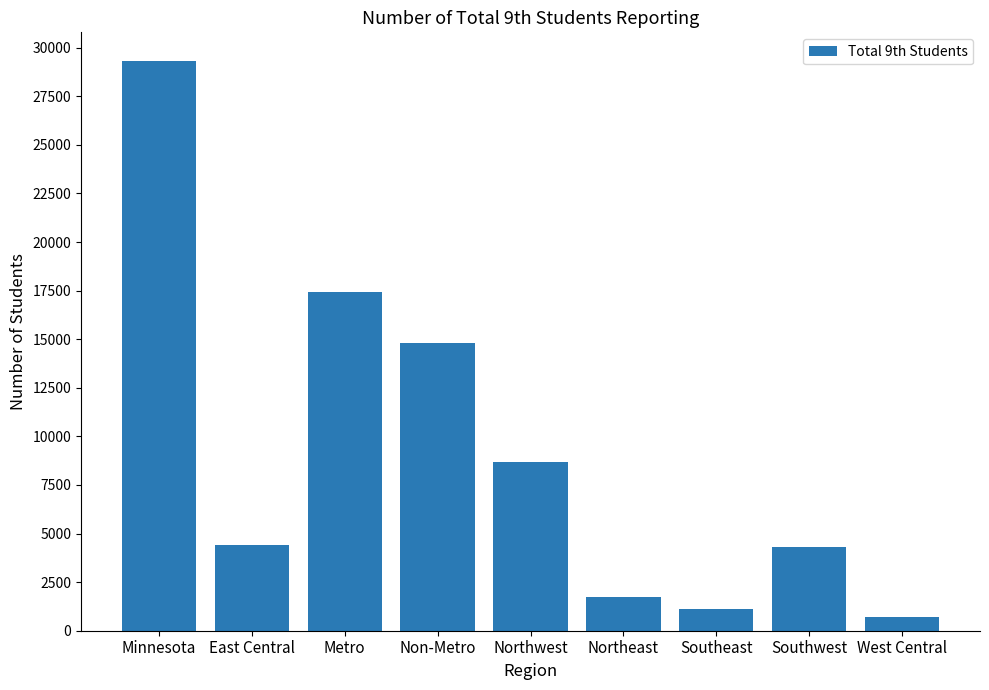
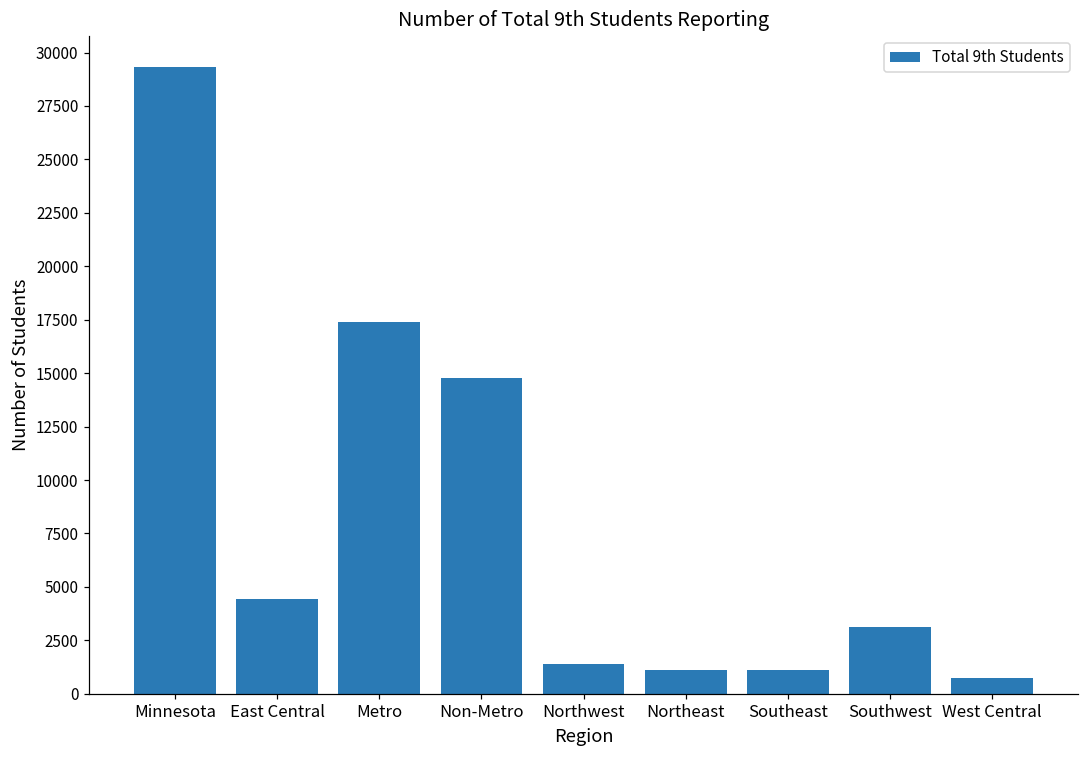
Northwest: 8700 -> 1400
Northeast: 1700 -> 1100
Southwest: 4300 -> 3100
